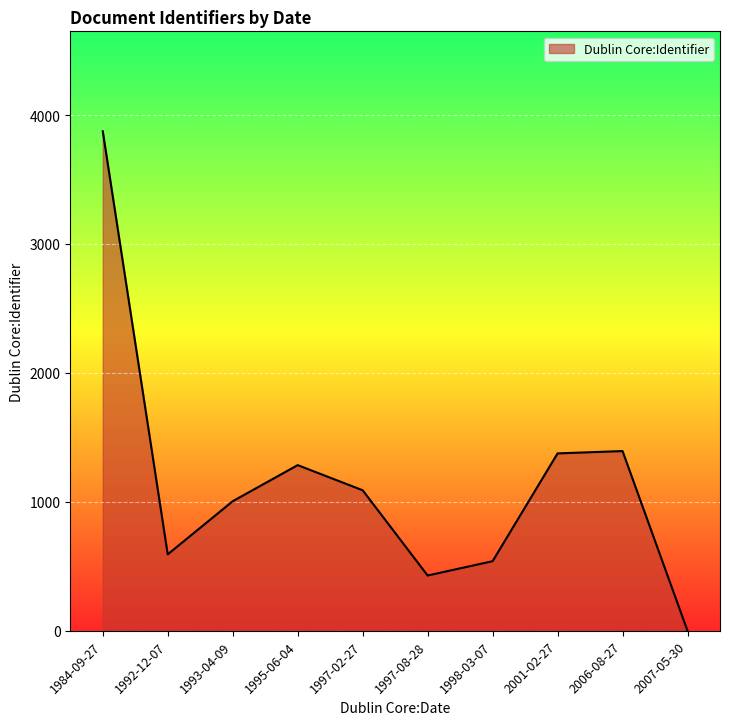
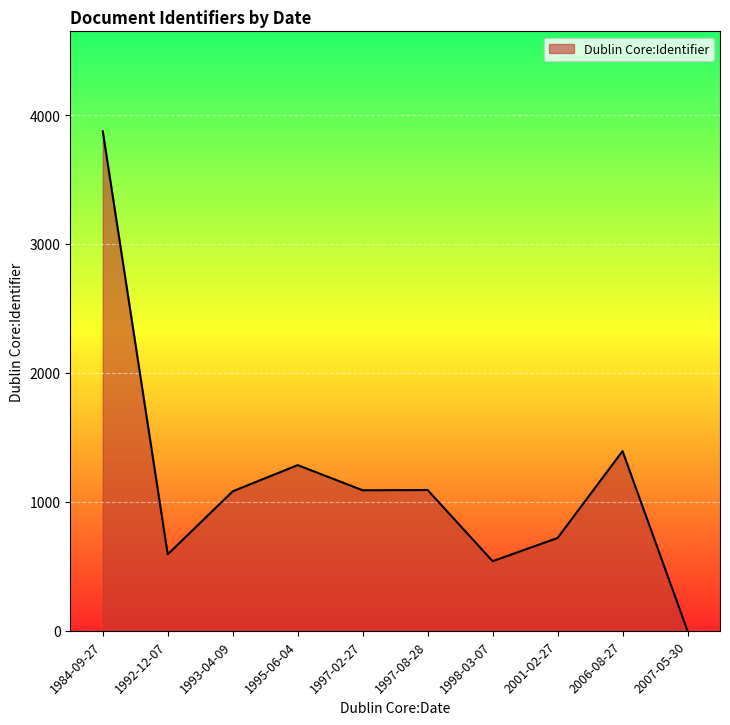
1993-04-09: 1010 -> 1080
1997-08-28: 430 -> 1090
2001-02-27: 1380 -> 720
